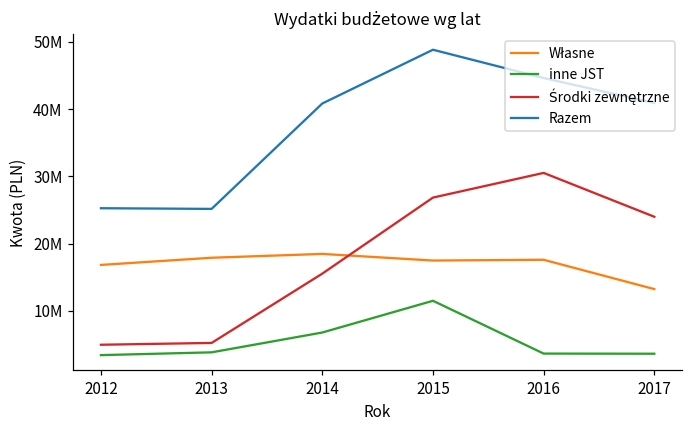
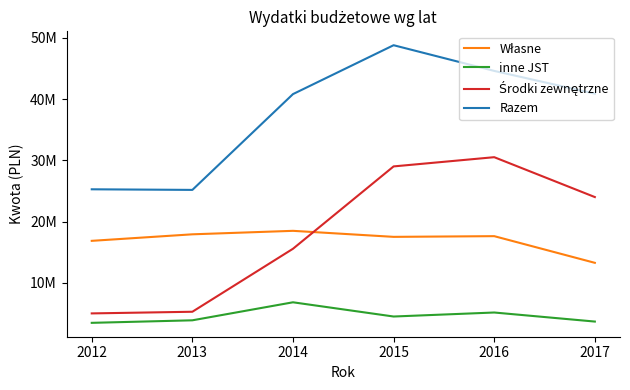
inne JST, 2015: 12000000 -> 4000000
Środki zewnętrzne, 2015: 27000000 -> 29000000
inne JST, 2016: 4000000 -> 5000000
